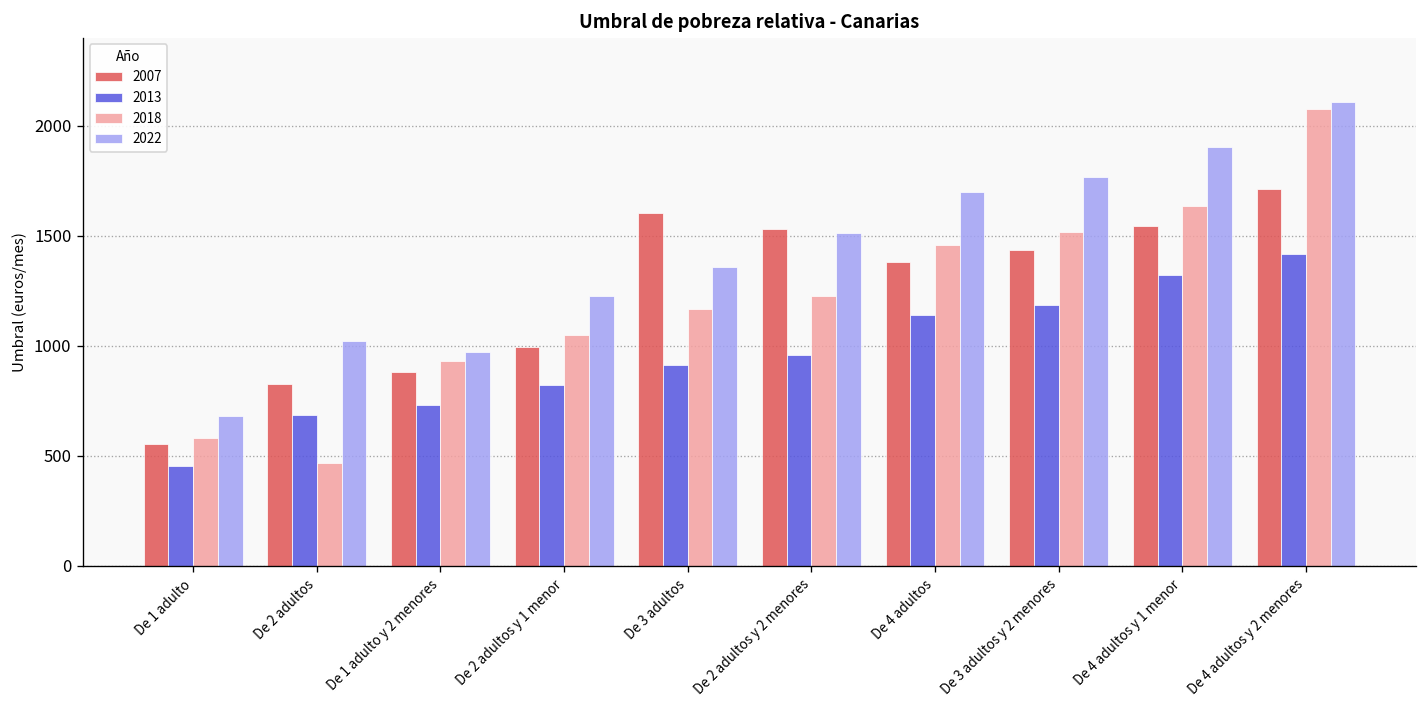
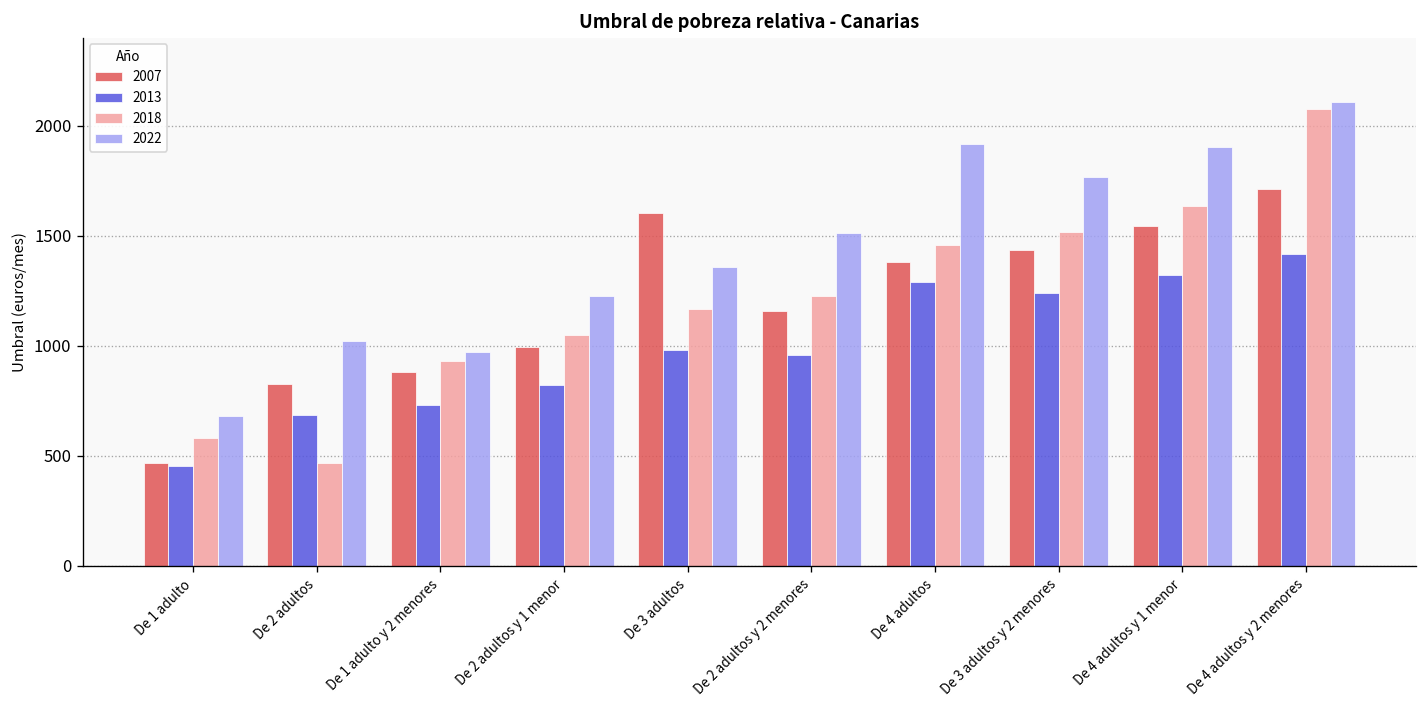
2007, De 1 adulto: 550 -> 470
2013, De 3 adultos: 910 -> 980
2007, De 2 adultos y 2 menores: 1530 -> 1160
2013, De 4 adultos: 1140 -> 1290
2022, De 4 adultos: 1700 -> 1920
2013, De 3 adultos y 2 menores: 1190 -> 1240
